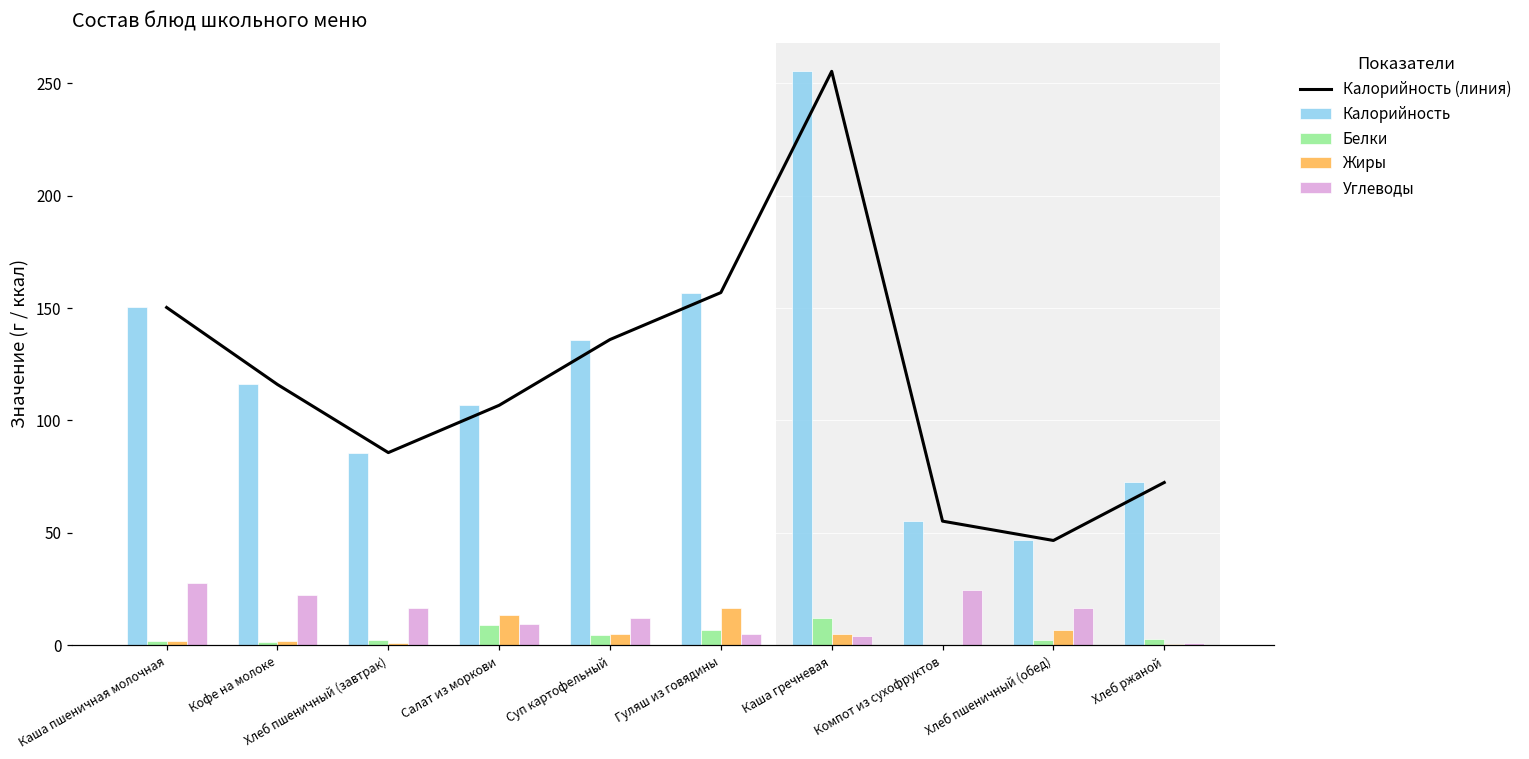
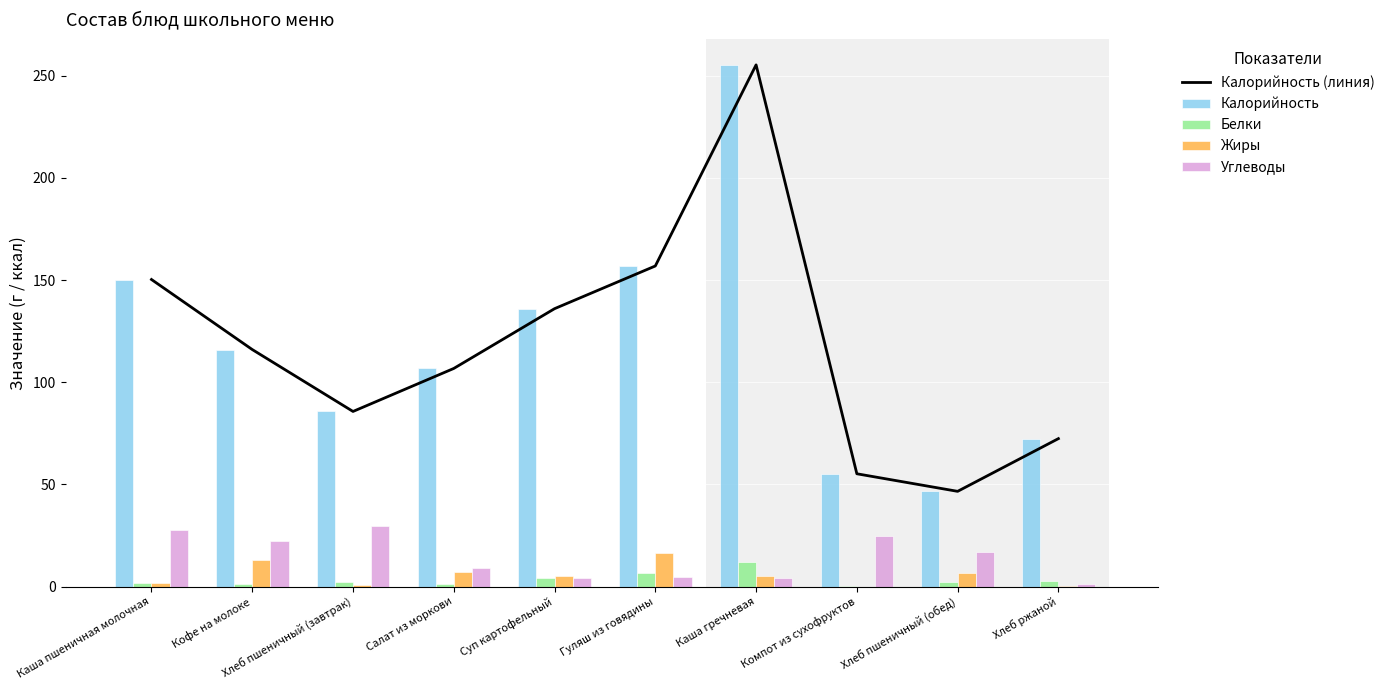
Жиры, Кофе на молоке: 2 -> 13
Углеводы, Хлеб пшеничный (завтрак): 17 -> 29
Белки, Салат из моркови: 9 -> 1
Жиры, Салат из моркови: 13 -> 7
Углеводы, Суп картофельный: 12 -> 4
